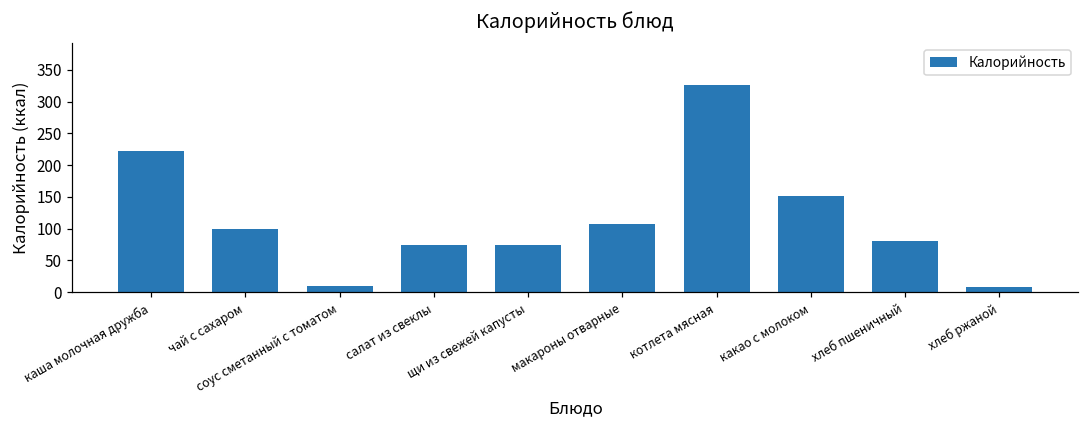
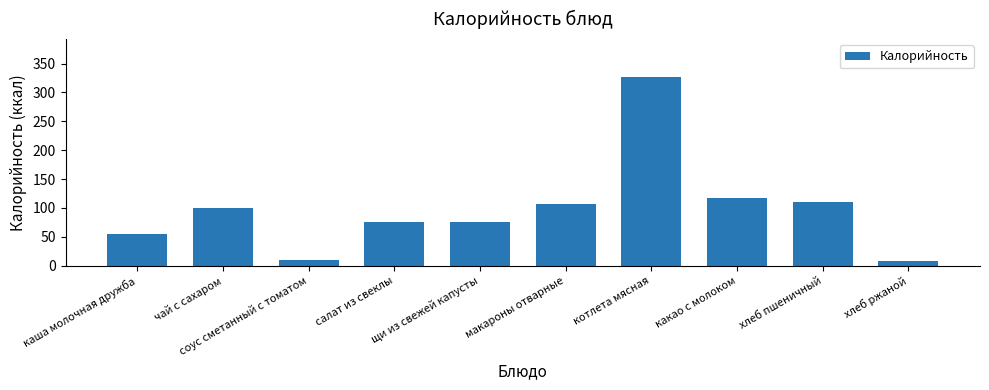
каша молочная дружба: 220 -> 60
какао с молоком: 150 -> 120
хлеб пшеничный: 80 -> 110
